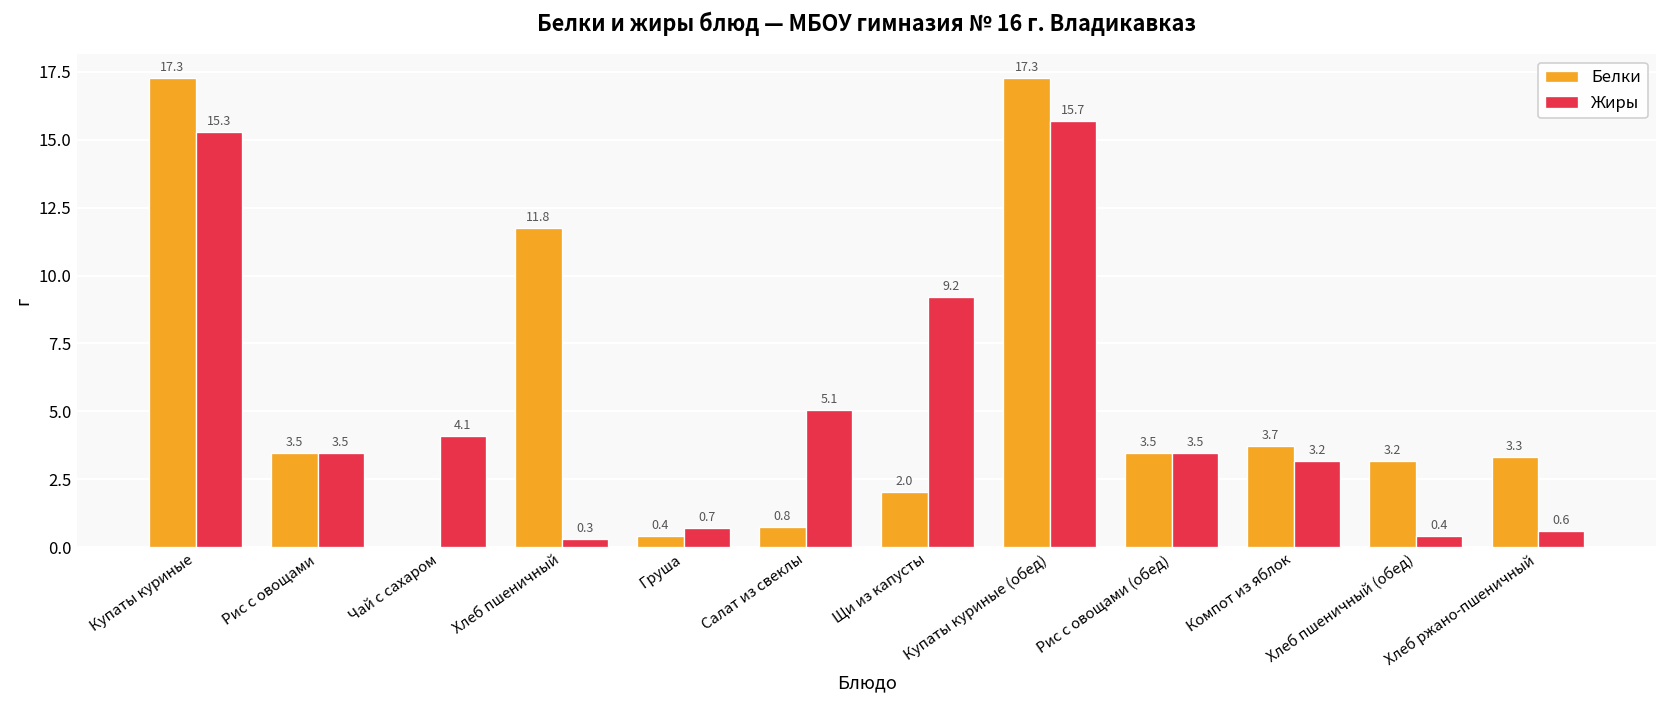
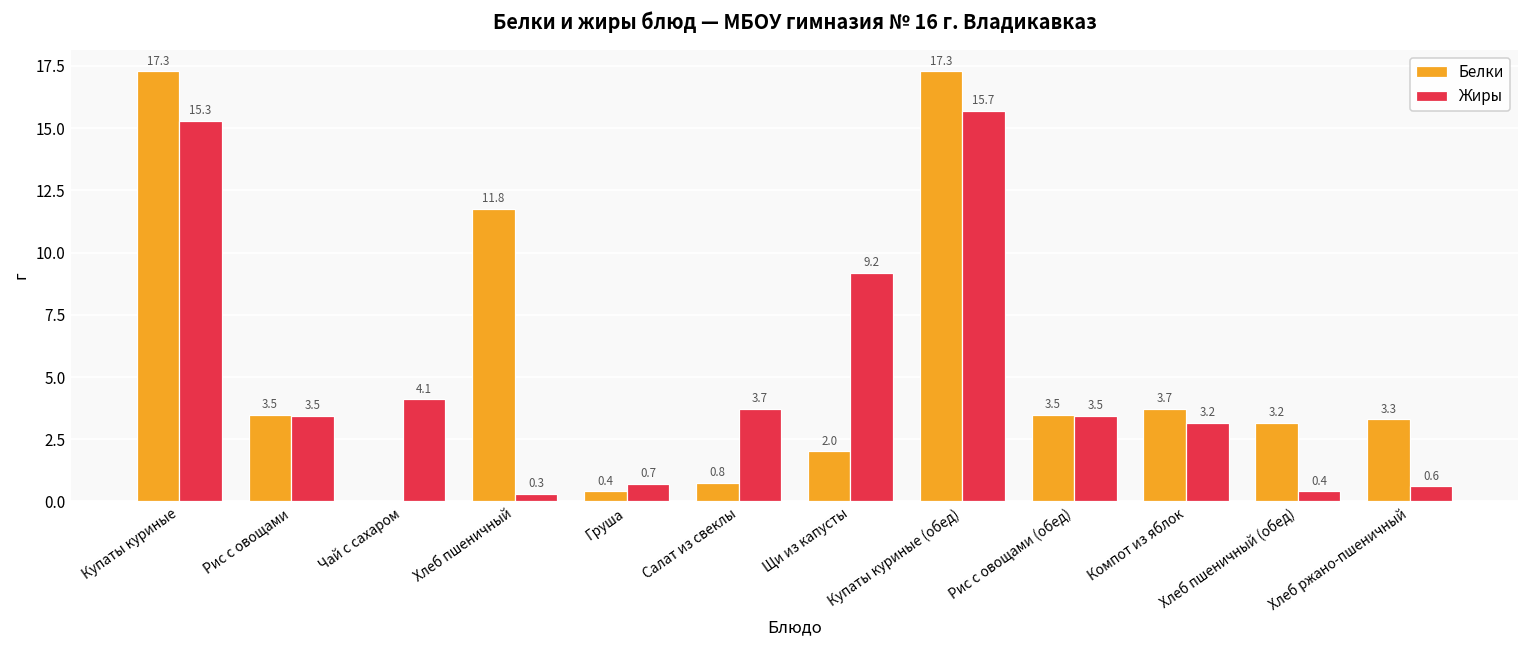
Жиры, Салат из свеклы: 5.1 -> 3.7
